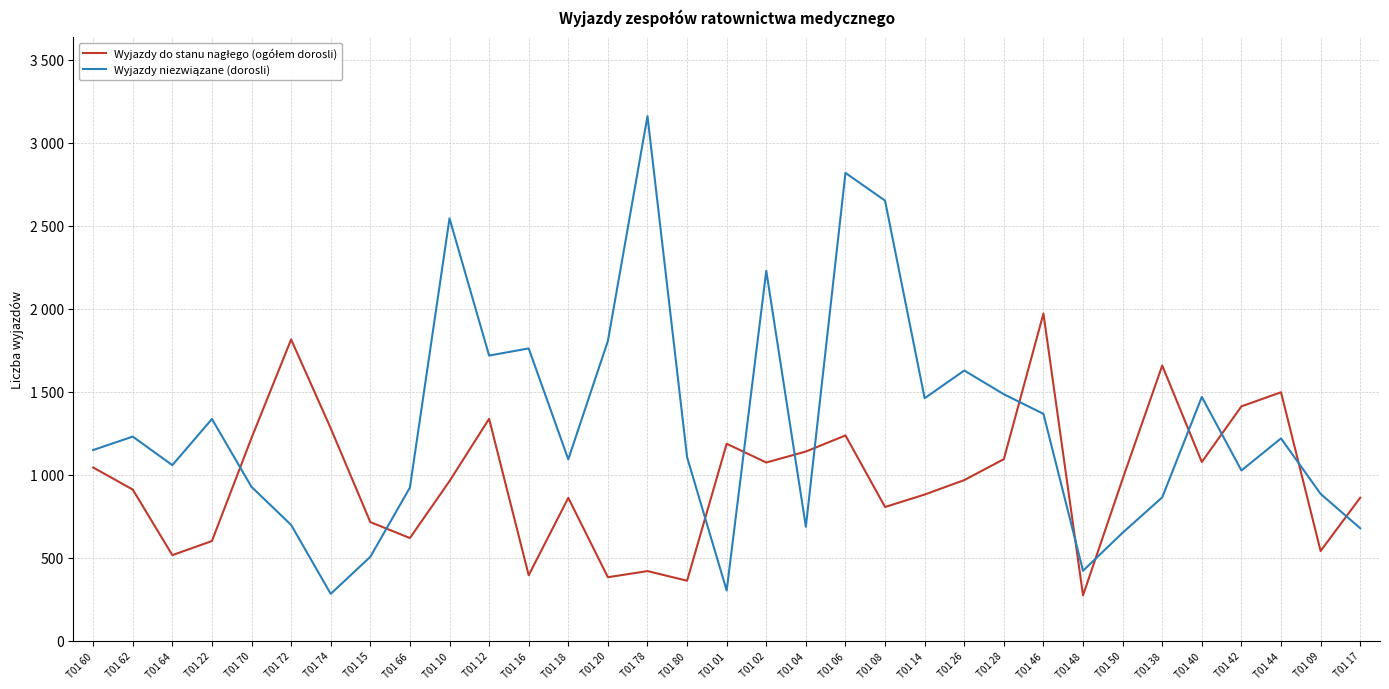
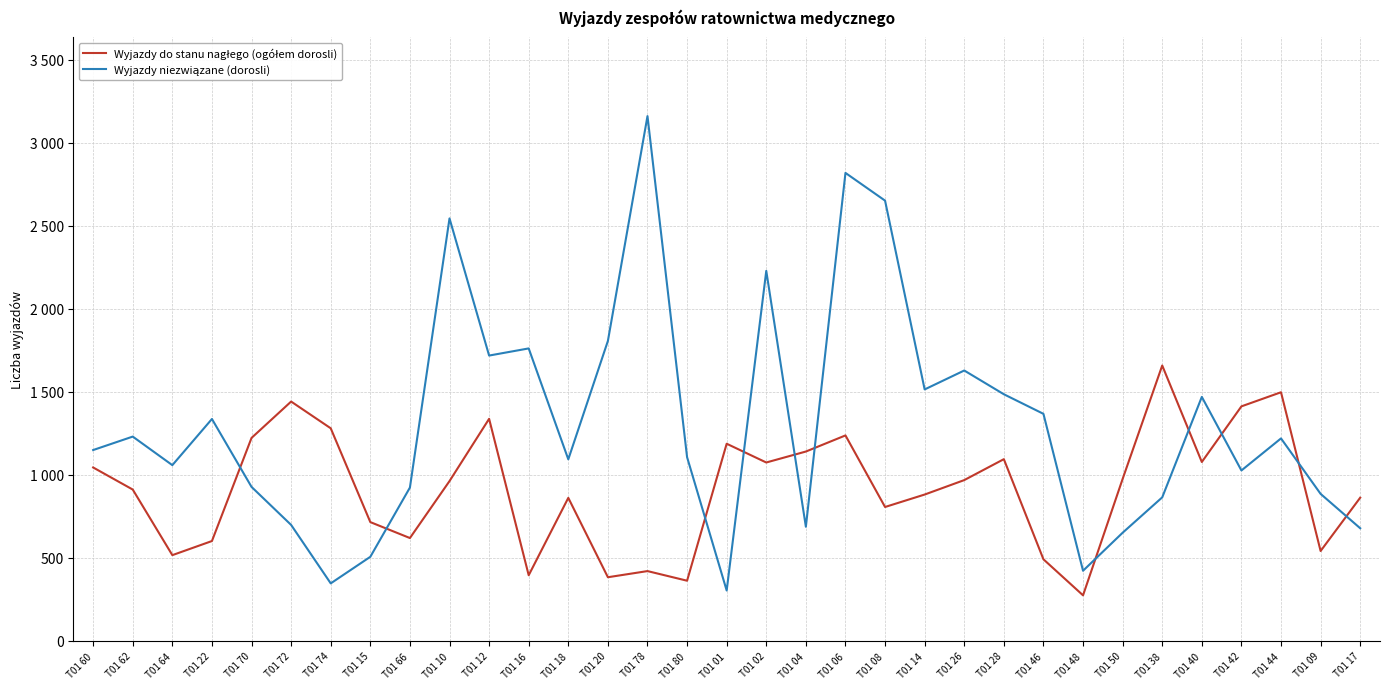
Wyjazdy do stanu nagłego (ogółem dorosli), T01 72: 1820 -> 1440
Wyjazdy niezwiązane (dorosli), T01 74: 280 -> 350
Wyjazdy niezwiązane (dorosli), T01 14: 1460 -> 1520
Wyjazdy do stanu nagłego (ogółem dorosli), T01 46: 1970 -> 490
